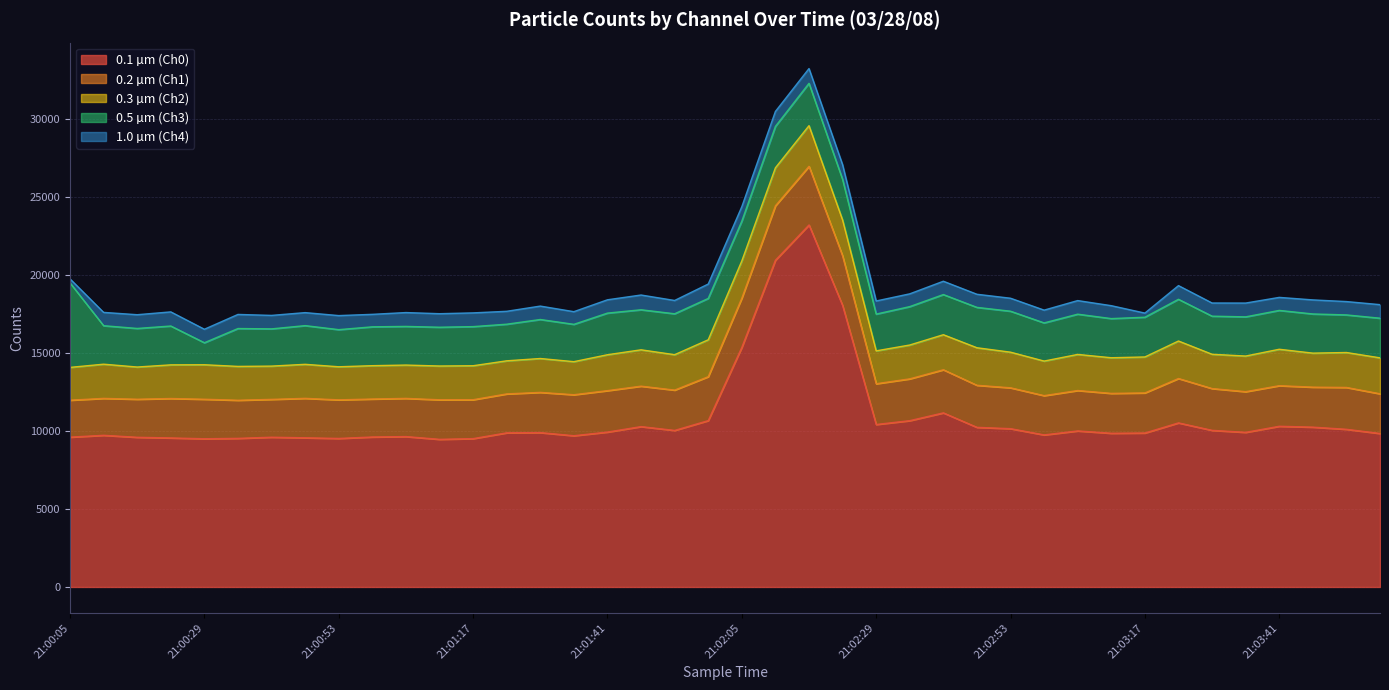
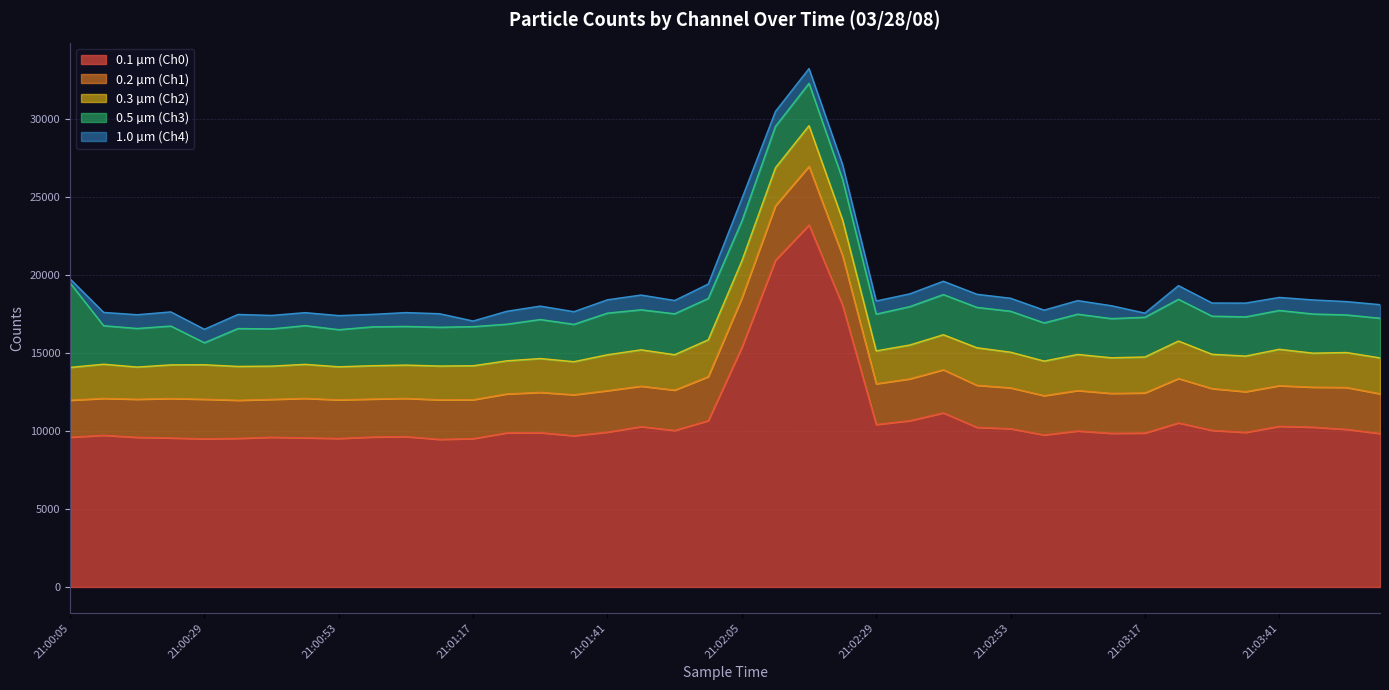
1.0 µm (Ch4), 21:01:17: 900 -> 400
1.0 µm (Ch4), 21:02:05: 900 -> 1400
